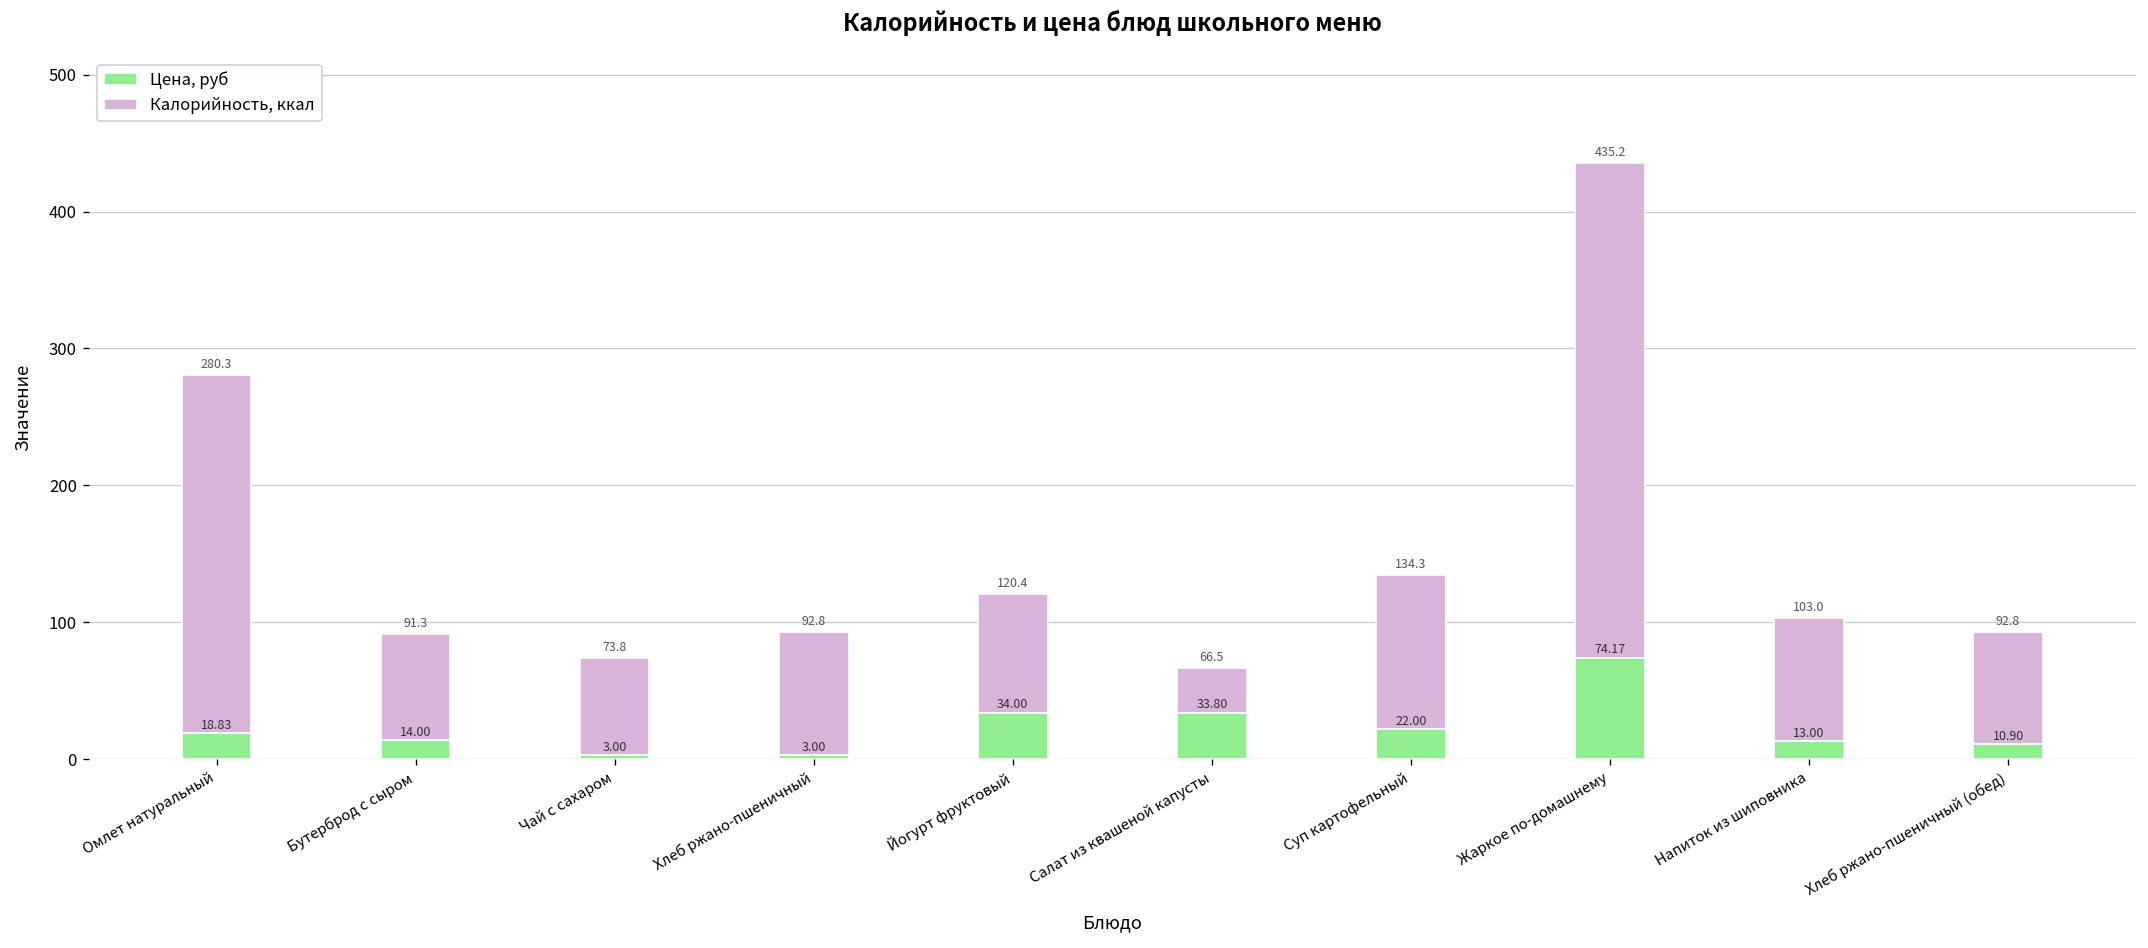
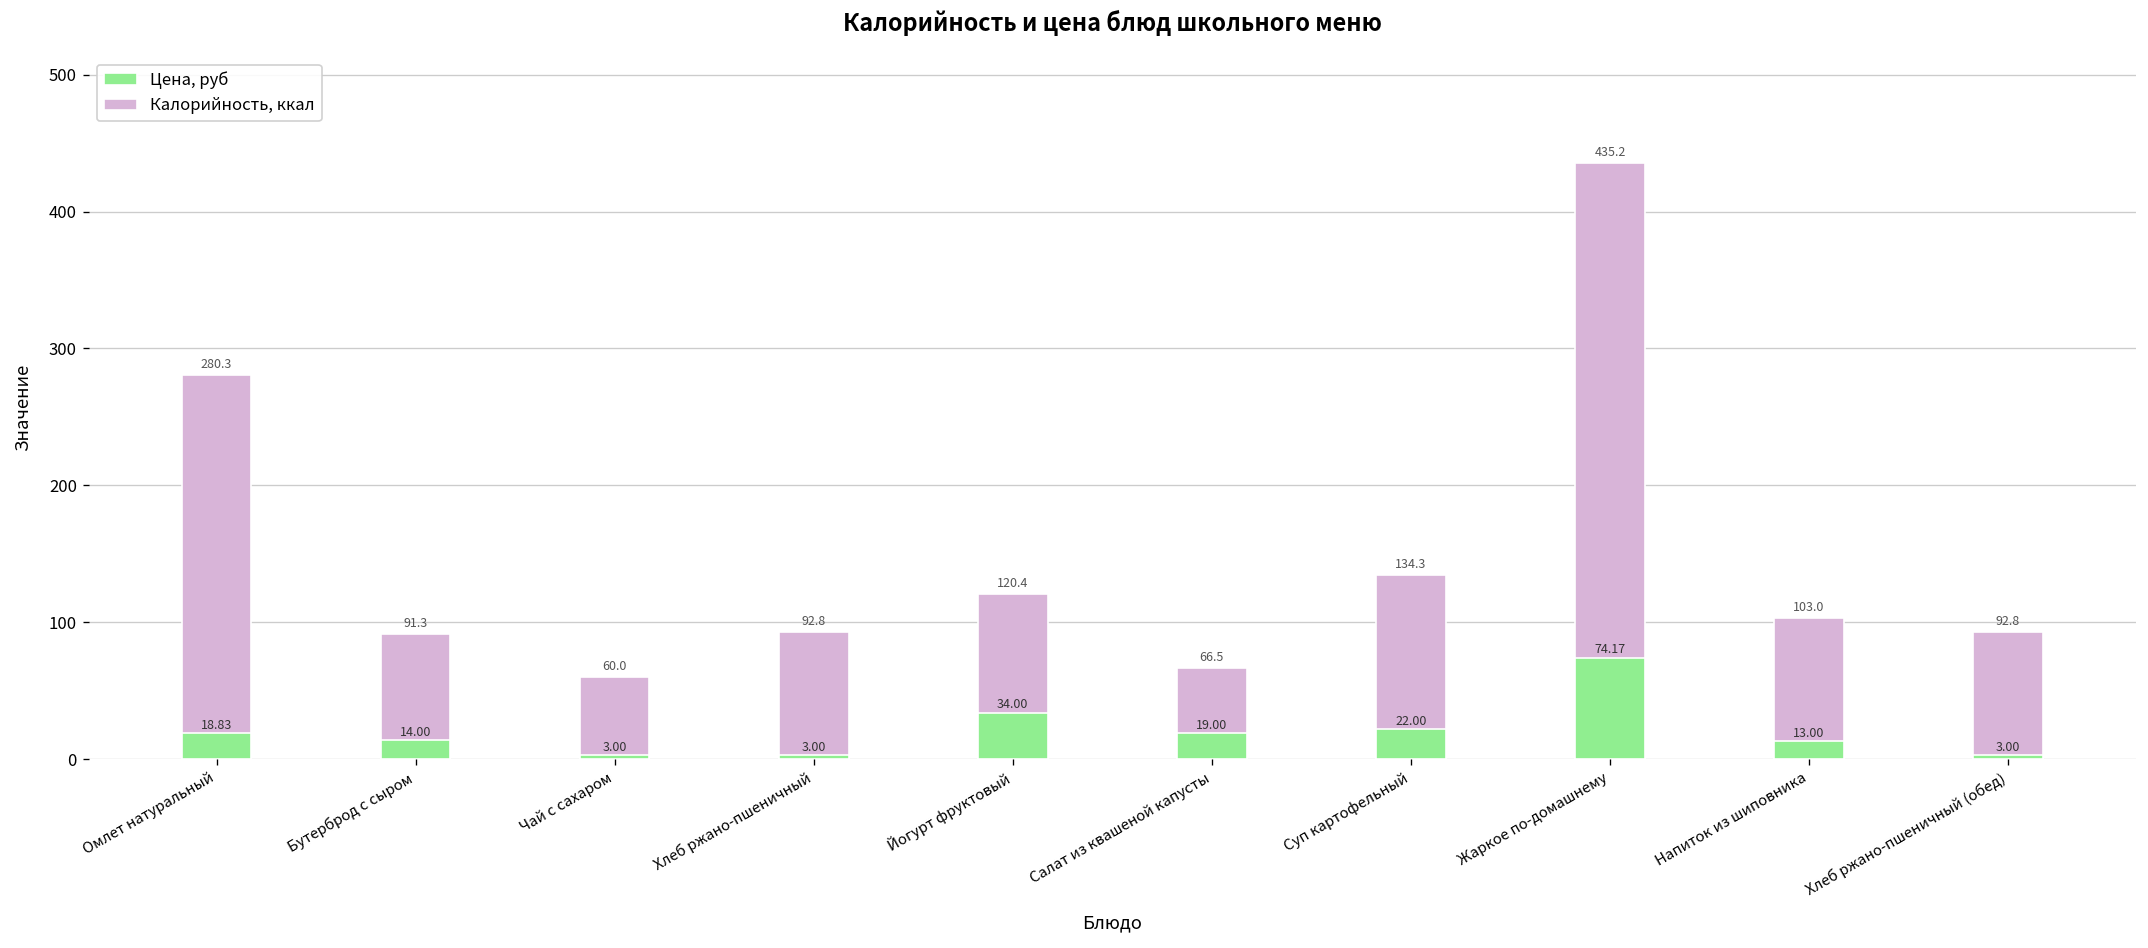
Калорийность, ккал, Чай с сахаром: 73.8 -> 60.0
Цена, руб, Салат из квашеной капусты: 33.80 -> 19.00
Цена, руб, Хлеб ржано-пшеничный (обед): 10.90 -> 3.00
